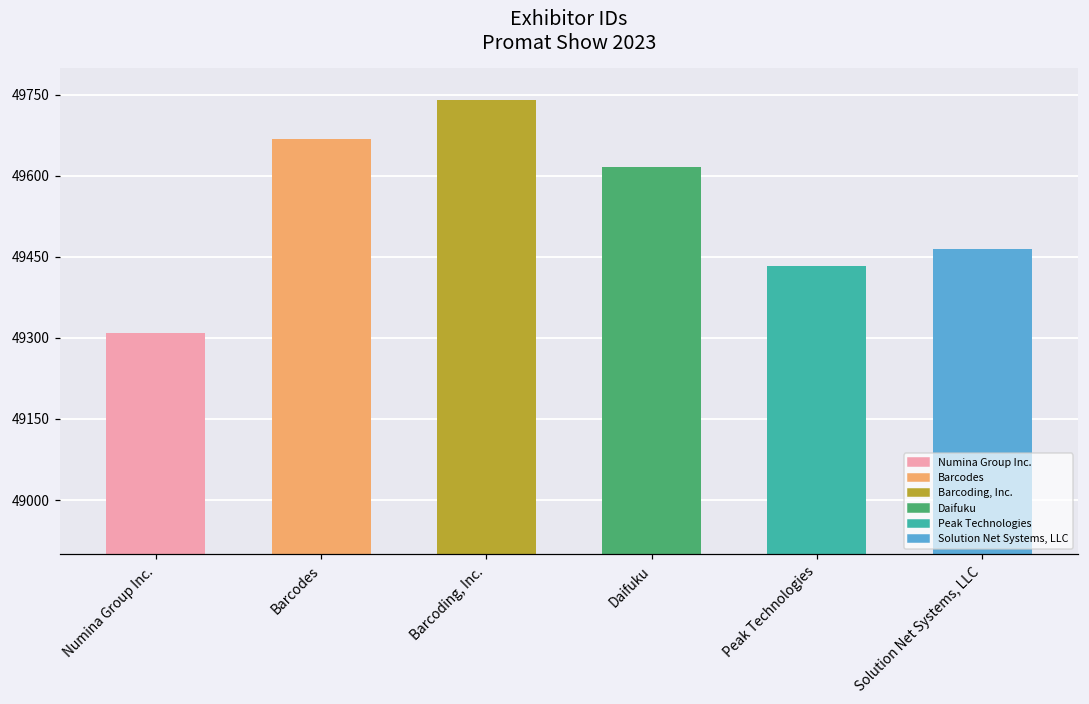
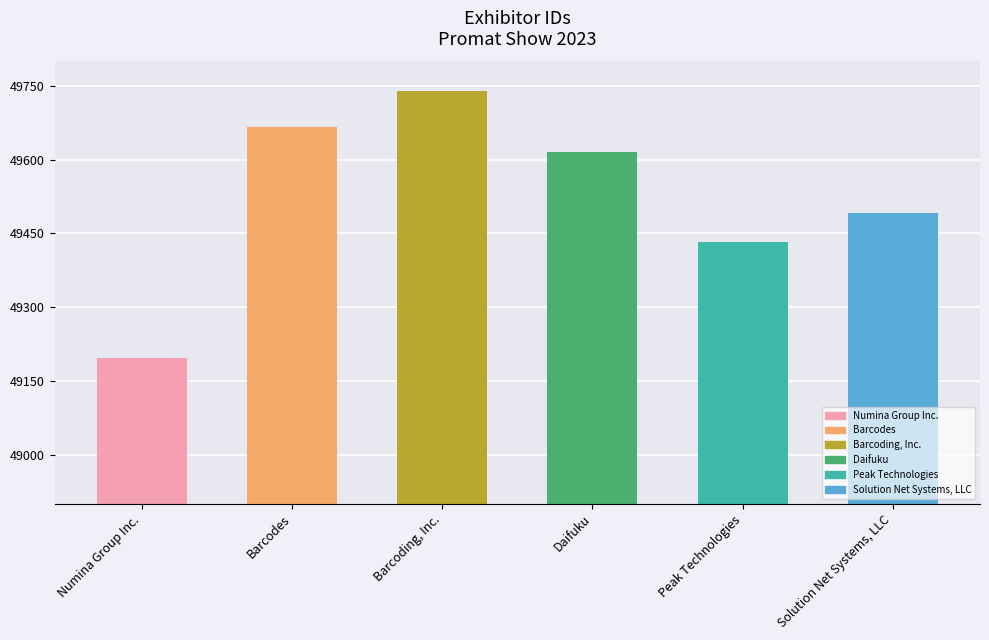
Numina Group Inc.: 49310 -> 49200
Solution Net Systems, LLC: 49470 -> 49490
